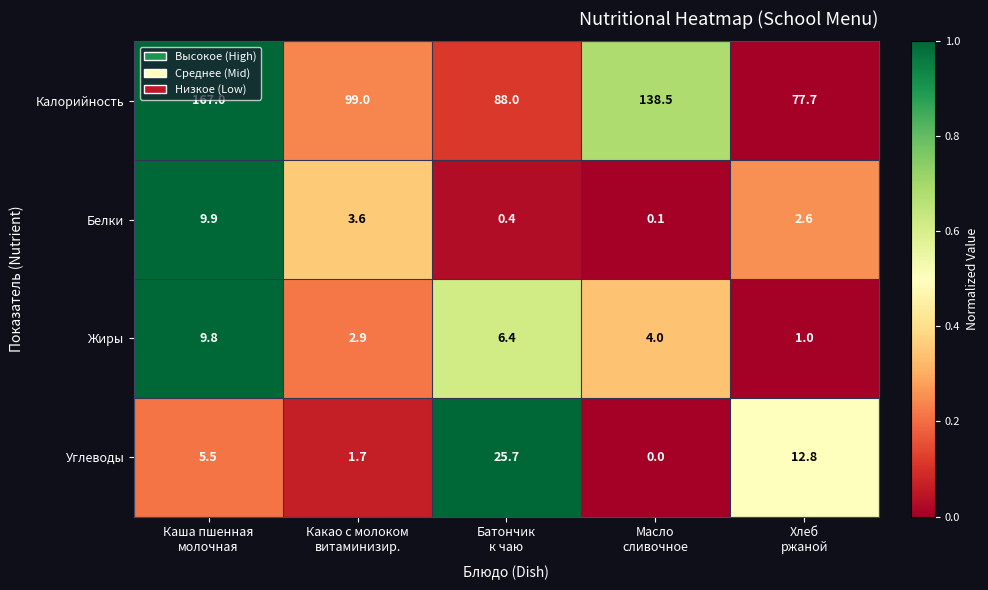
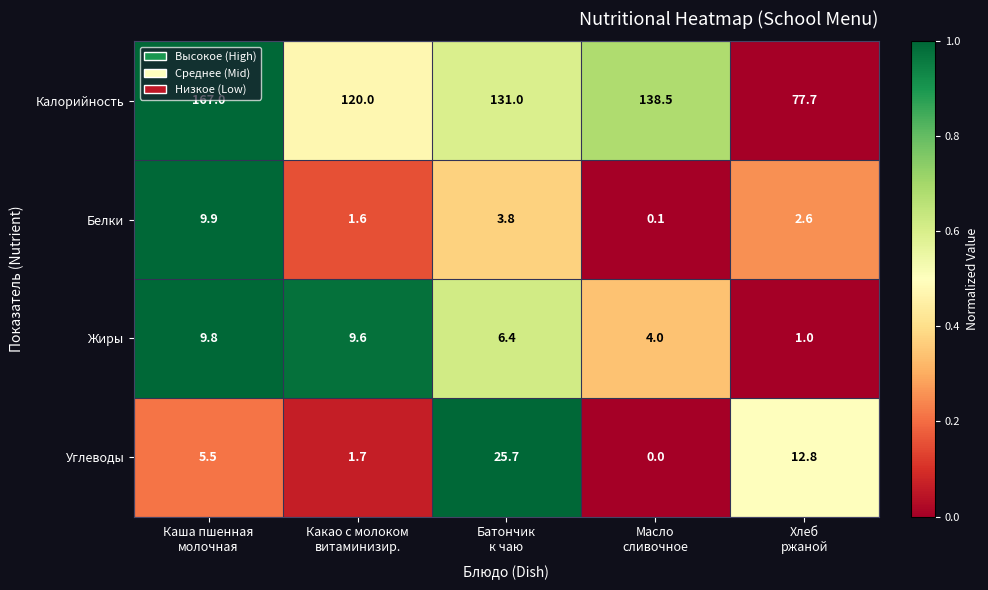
Калорийность, Какао с молоком витаминизир.: 99.0 -> 120.0
Калорийность, Батончик к чаю: 88.0 -> 131.0
Белки, Какао с молоком витаминизир.: 3.6 -> 1.6
Белки, Батончик к чаю: 0.4 -> 3.8
Жиры, Какао с молоком витаминизир.: 2.9 -> 9.6
